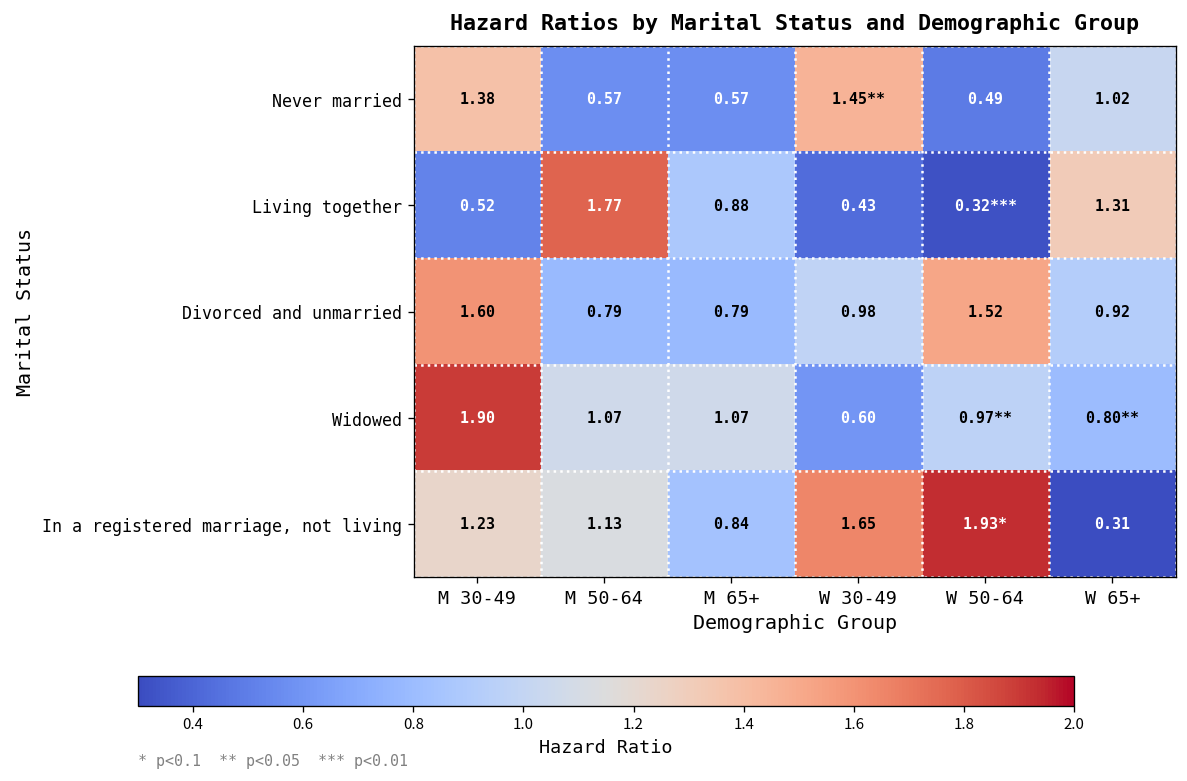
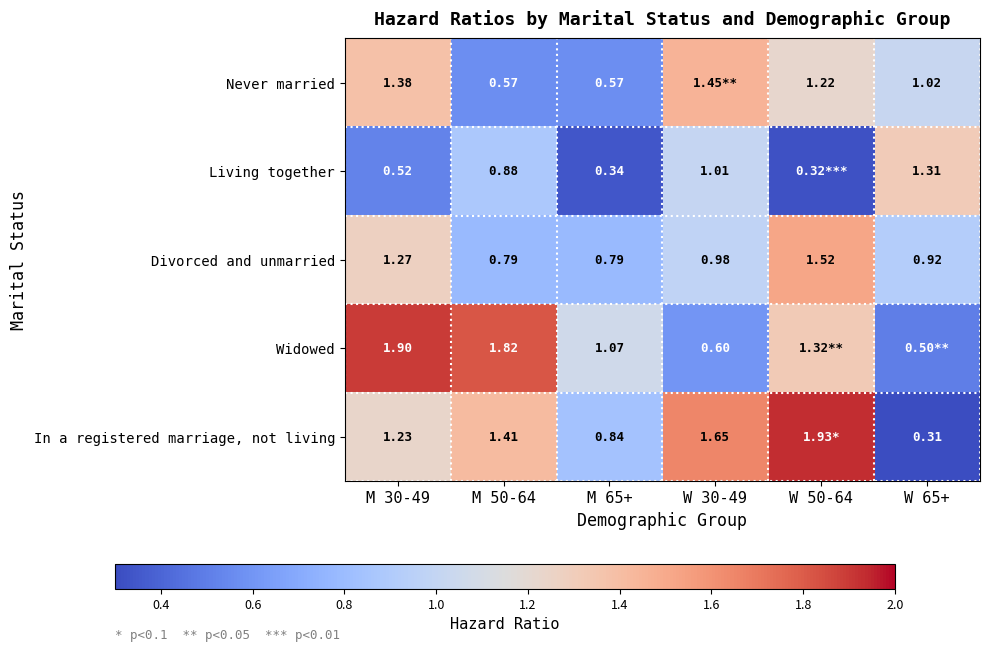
Never married, W 50-64: 0.49 -> 1.22
Living together, M 50-64: 1.77 -> 0.88
Living together, M 65+: 0.88 -> 0.34
Living together, W 30-49: 0.43 -> 1.01
Divorced and unmarried, M 30-49: 1.60 -> 1.27
Widowed, M 50-64: 1.07 -> 1.82
Widowed, W 50-64: 0.97** -> 1.32**
Widowed, W 65+: 0.80** -> 0.50**
In a registered marriage, not living, M 50-64: 1.13 -> 1.41
